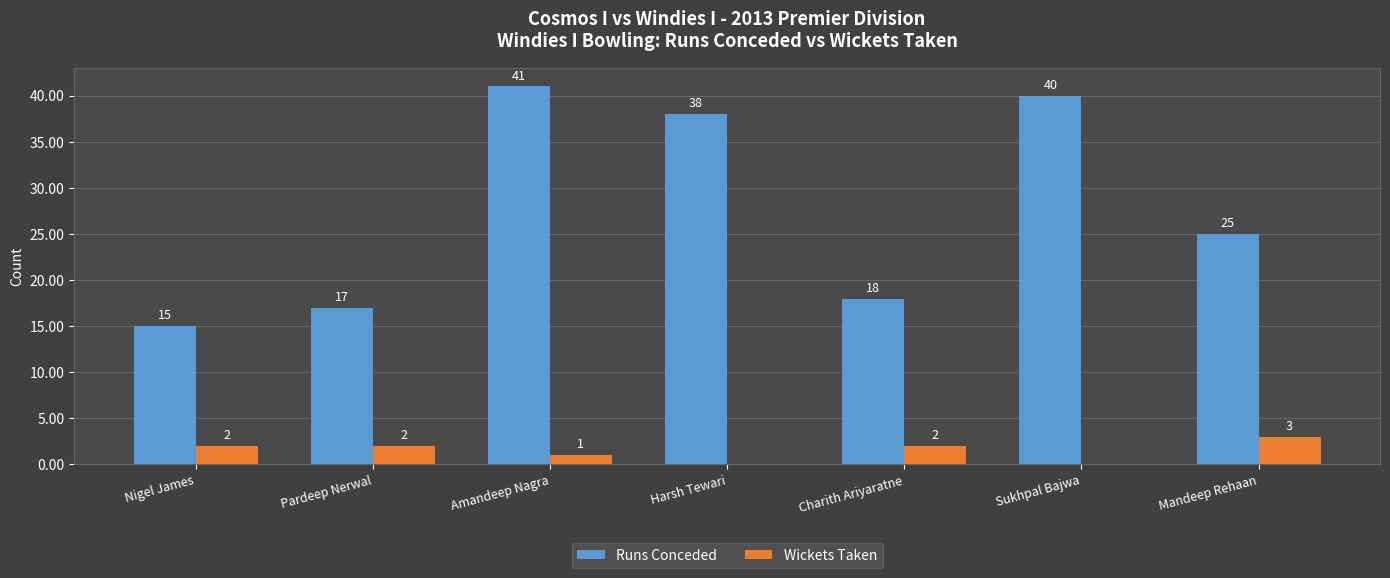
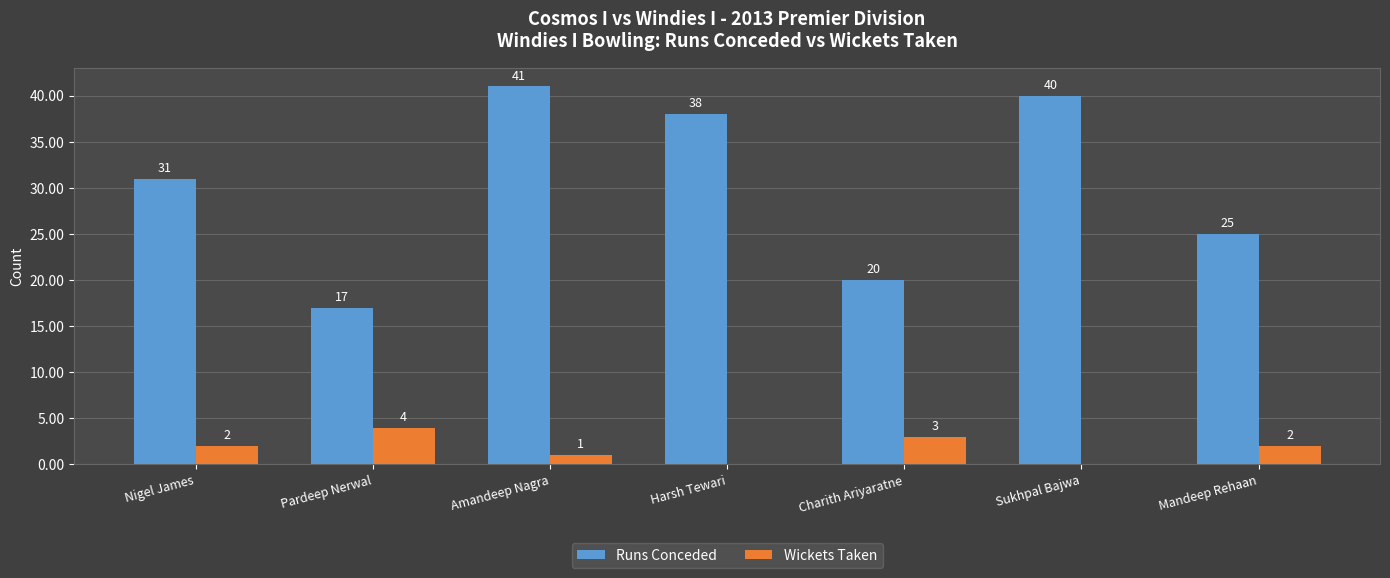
Runs Conceded, Nigel James: 15 -> 31
Wickets Taken, Pardeep Nerwal: 2 -> 4
Runs Conceded, Charith Ariyaratne: 18 -> 20
Wickets Taken, Charith Ariyaratne: 2 -> 3
Wickets Taken, Mandeep Rehaan: 3 -> 2
